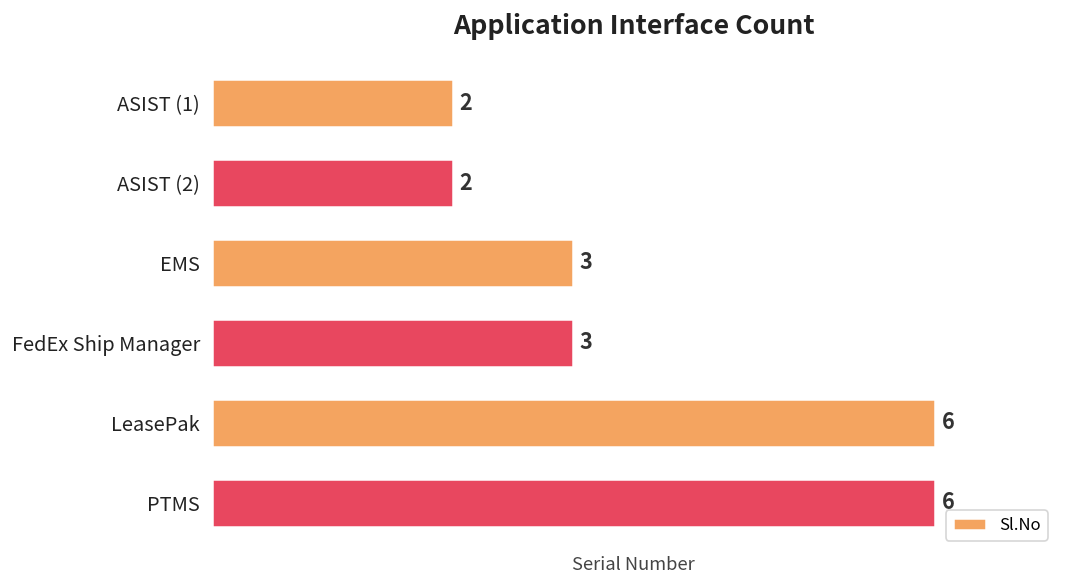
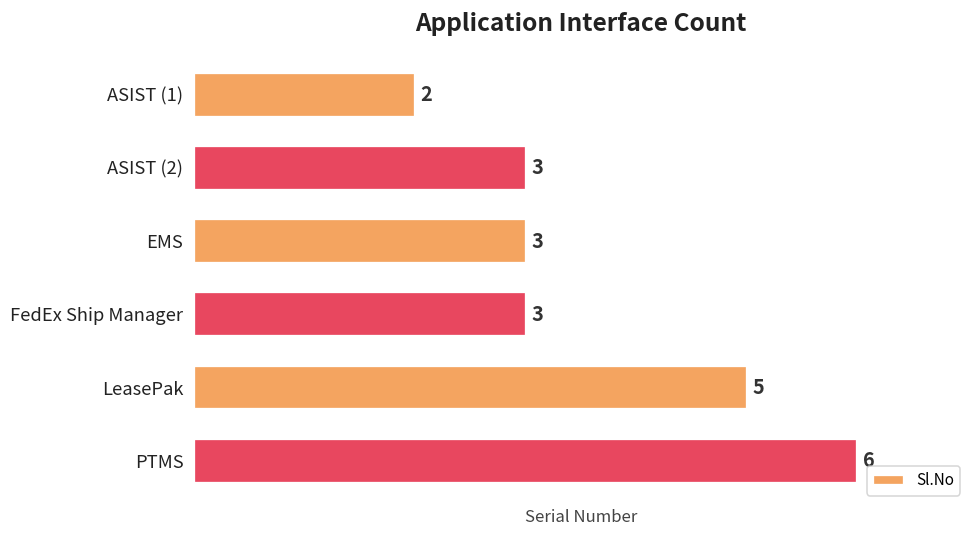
ASIST (2): 2 -> 3
LeasePak: 6 -> 5
